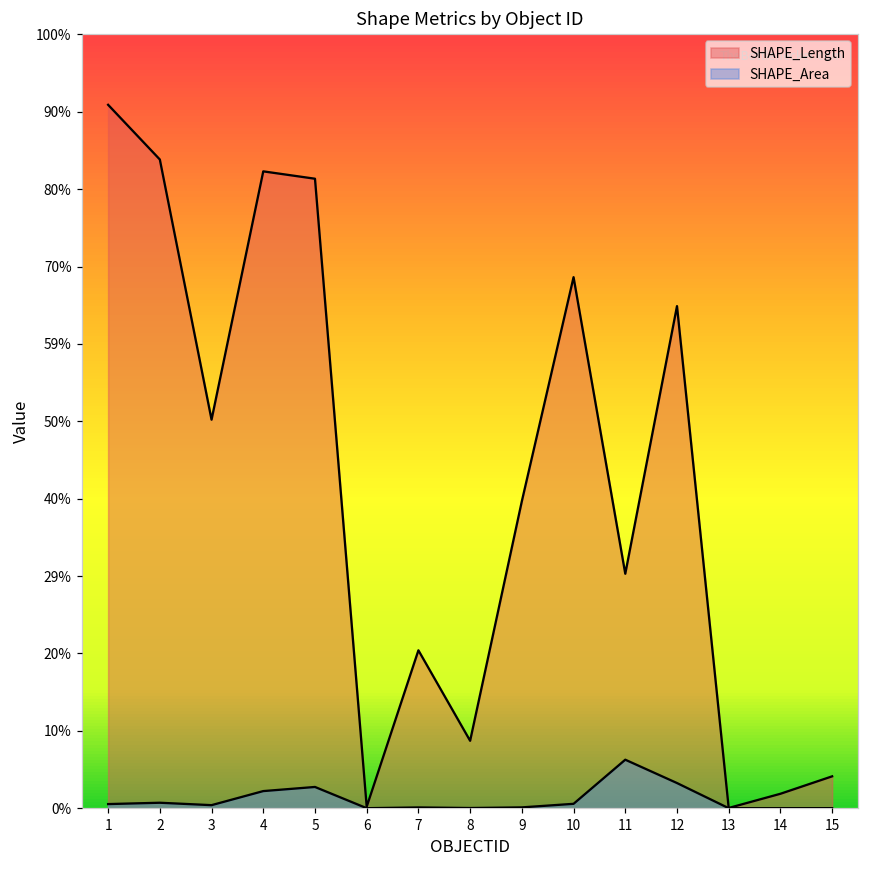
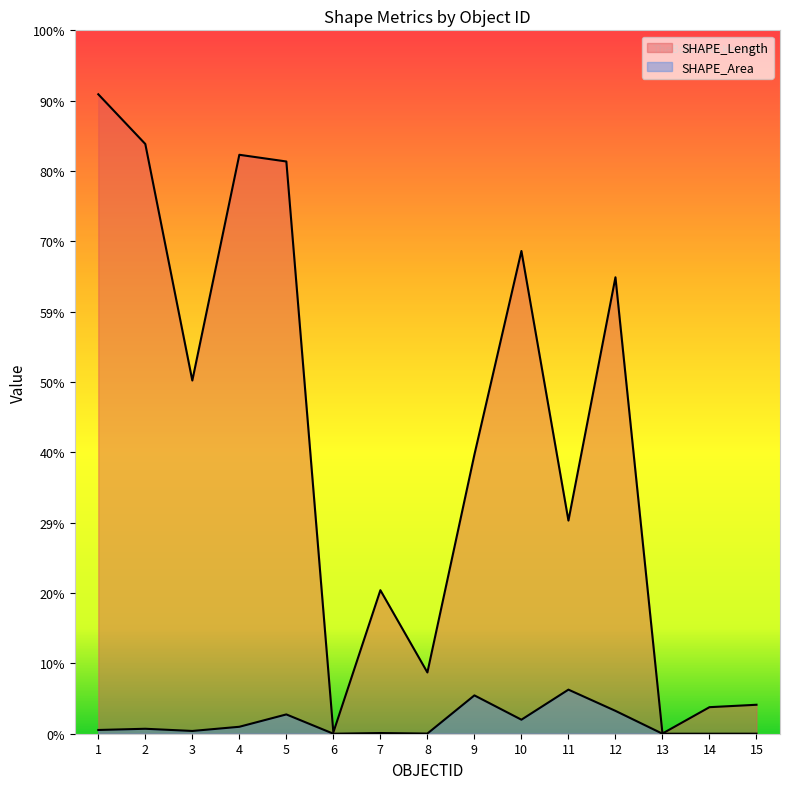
SHAPE_Area, 4: 2% -> 1%
SHAPE_Area, 9: 0% -> 5%
SHAPE_Area, 10: 1% -> 2%
SHAPE_Length, 14: 2% -> 4%
